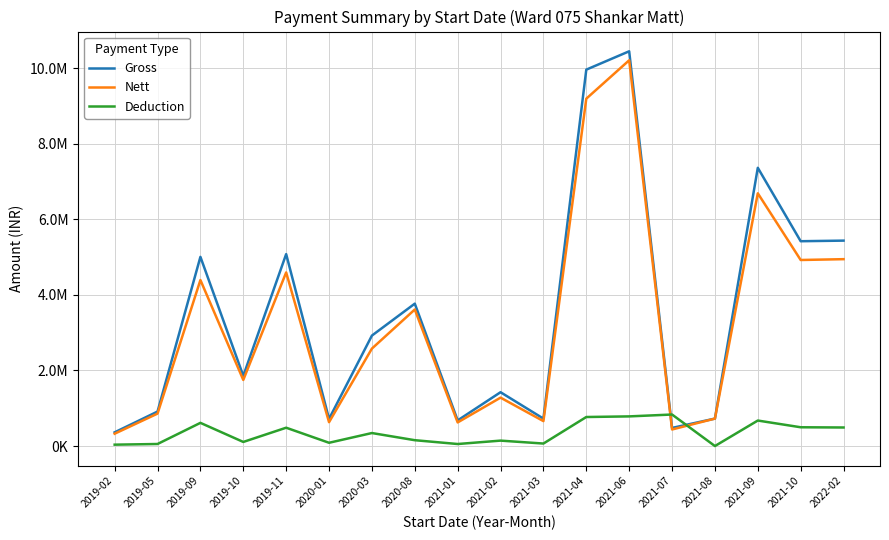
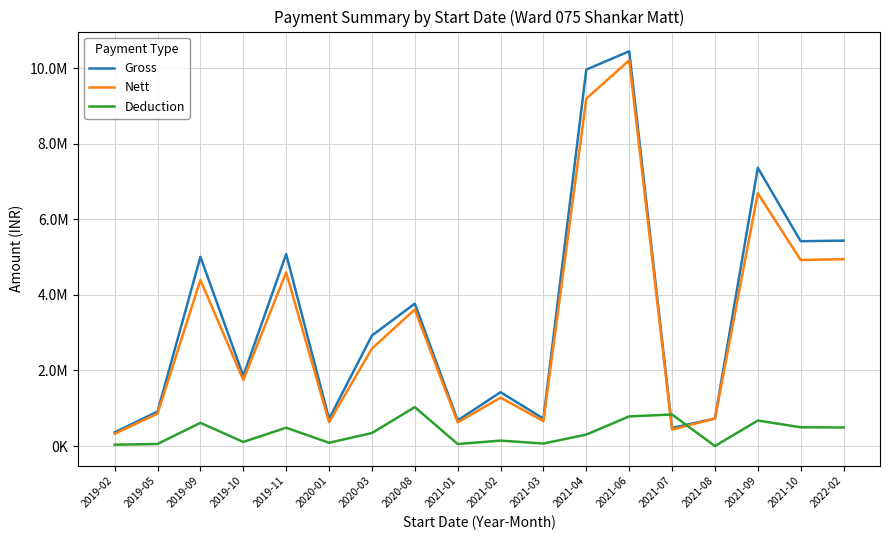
Deduction, 2020-08: 200000 -> 1000000
Deduction, 2021-04: 800000 -> 300000
